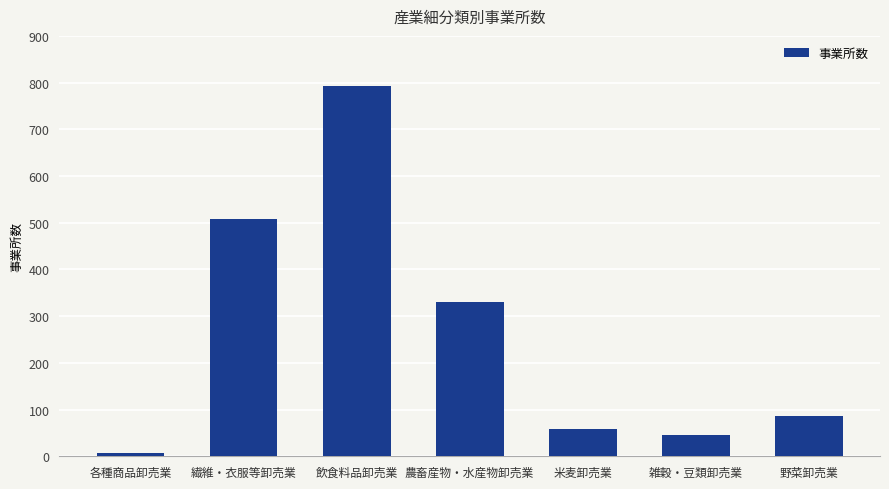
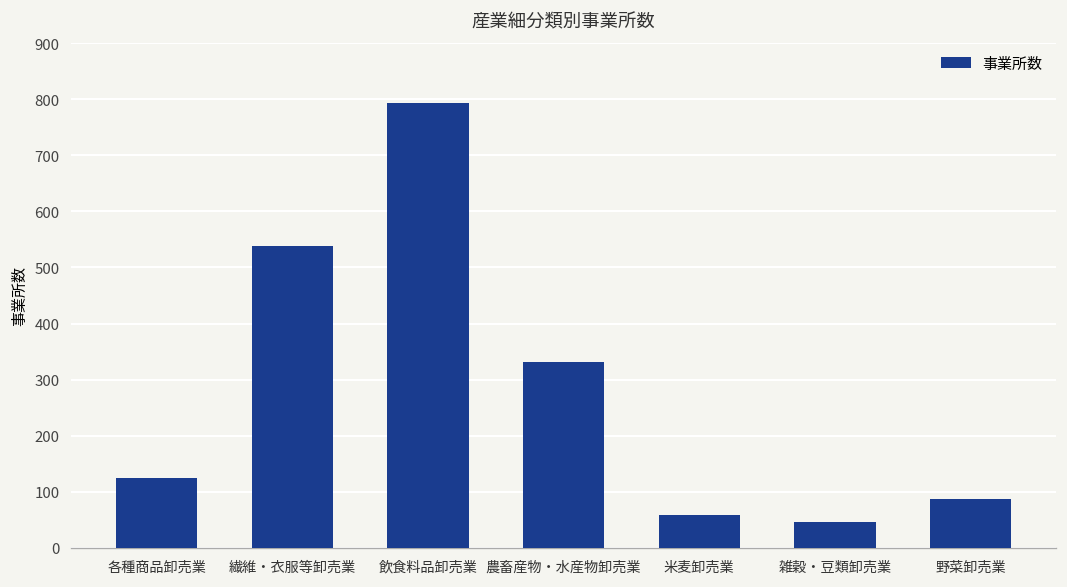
各種商品卸売業: 10 -> 130
繊維・衣服等卸売業: 510 -> 540
